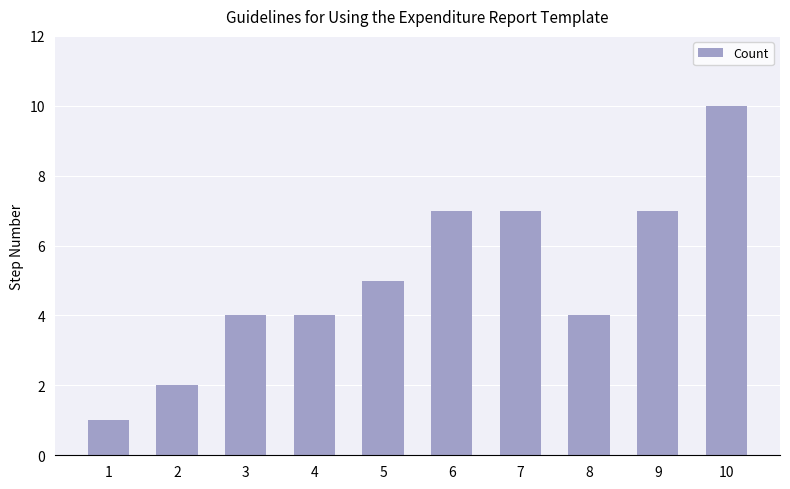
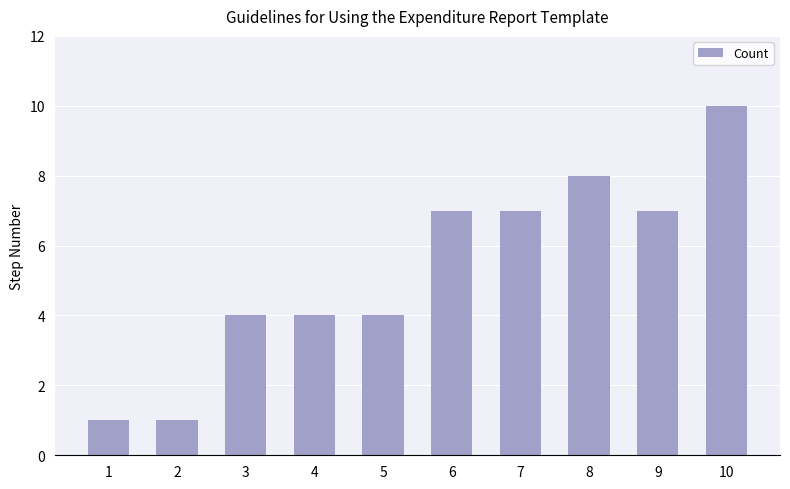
2: 2 -> 1
5: 5 -> 4
8: 4 -> 8
